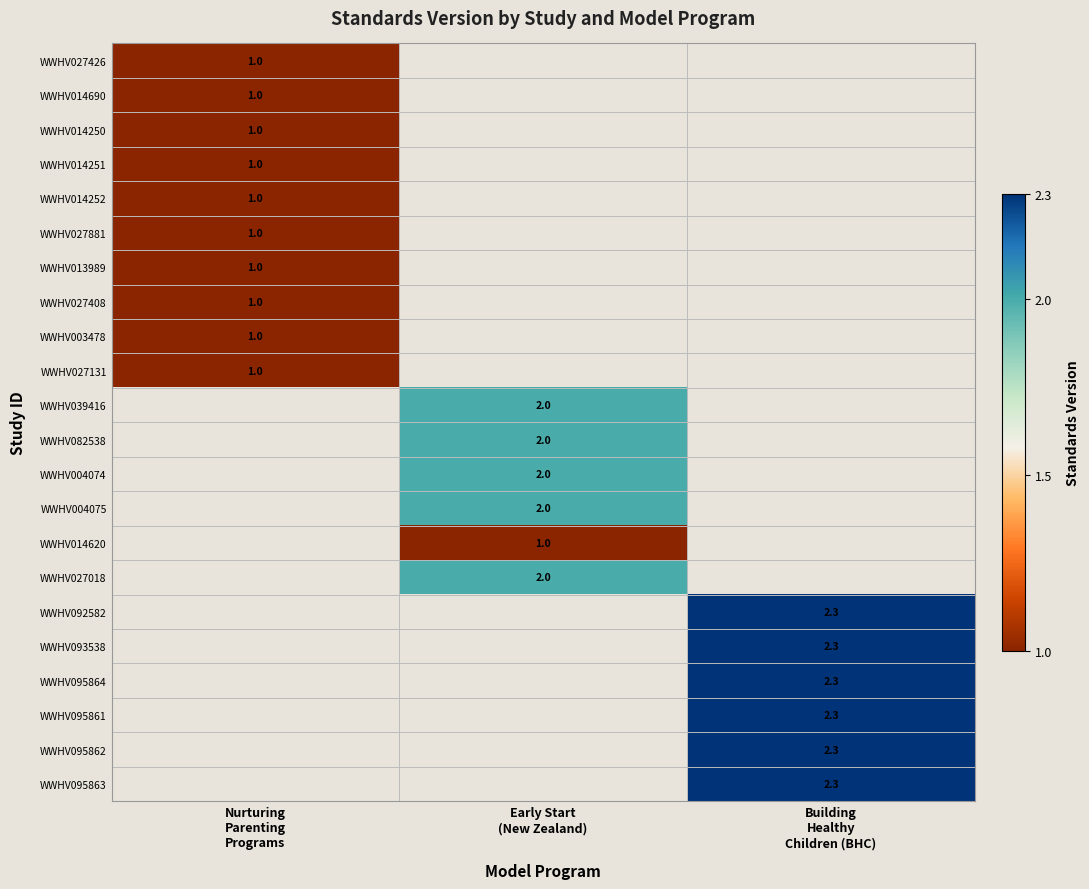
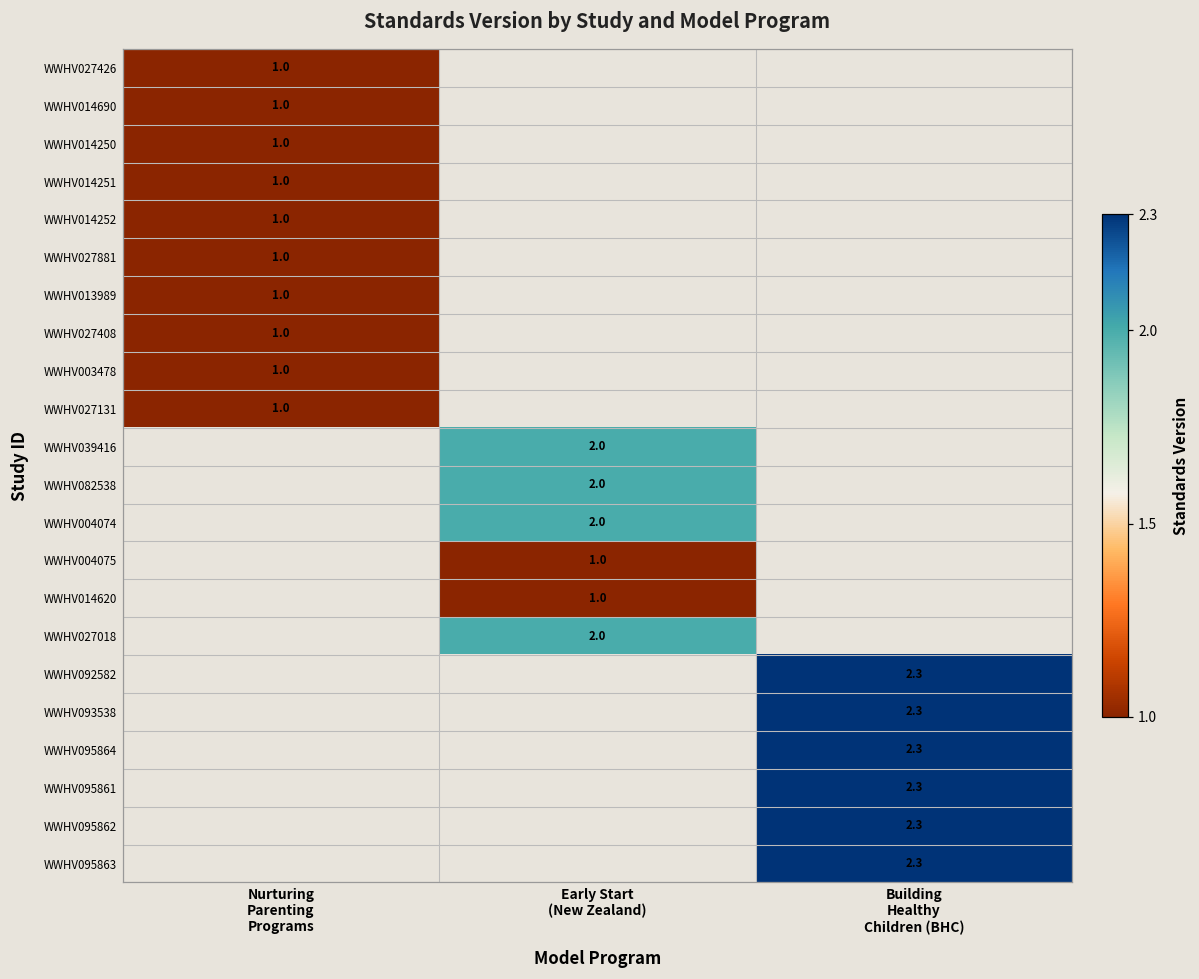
WWHV004075, Early Start (New Zealand): 2.0 -> 1.0
